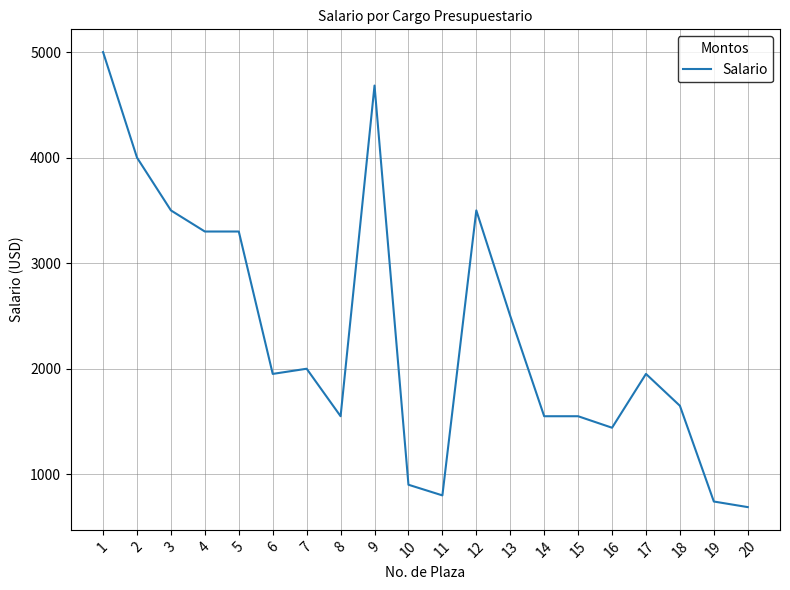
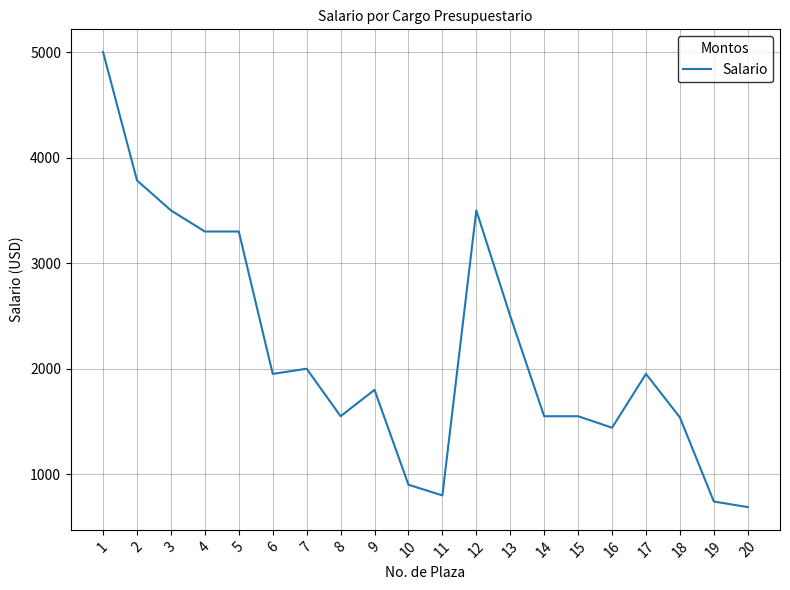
2: 4000 -> 3780
9: 4680 -> 1800
18: 1650 -> 1540
